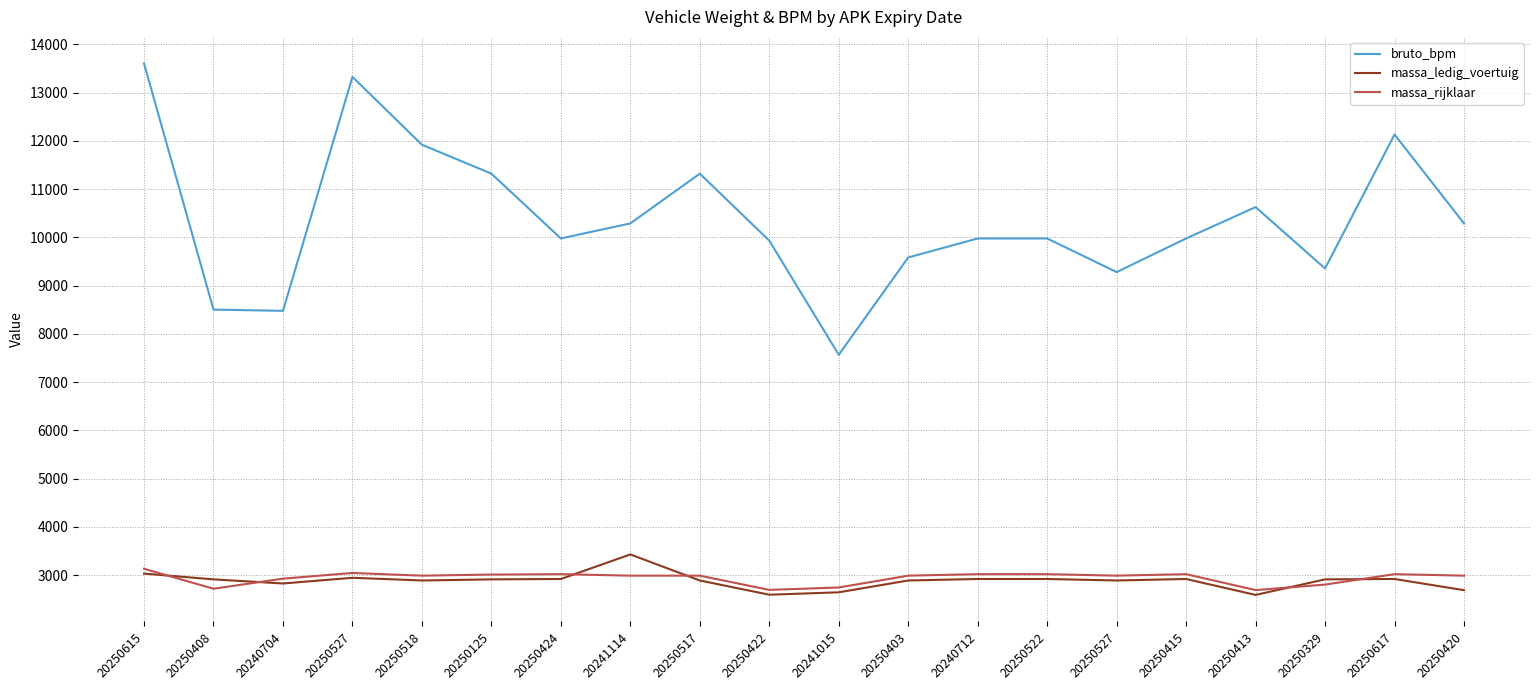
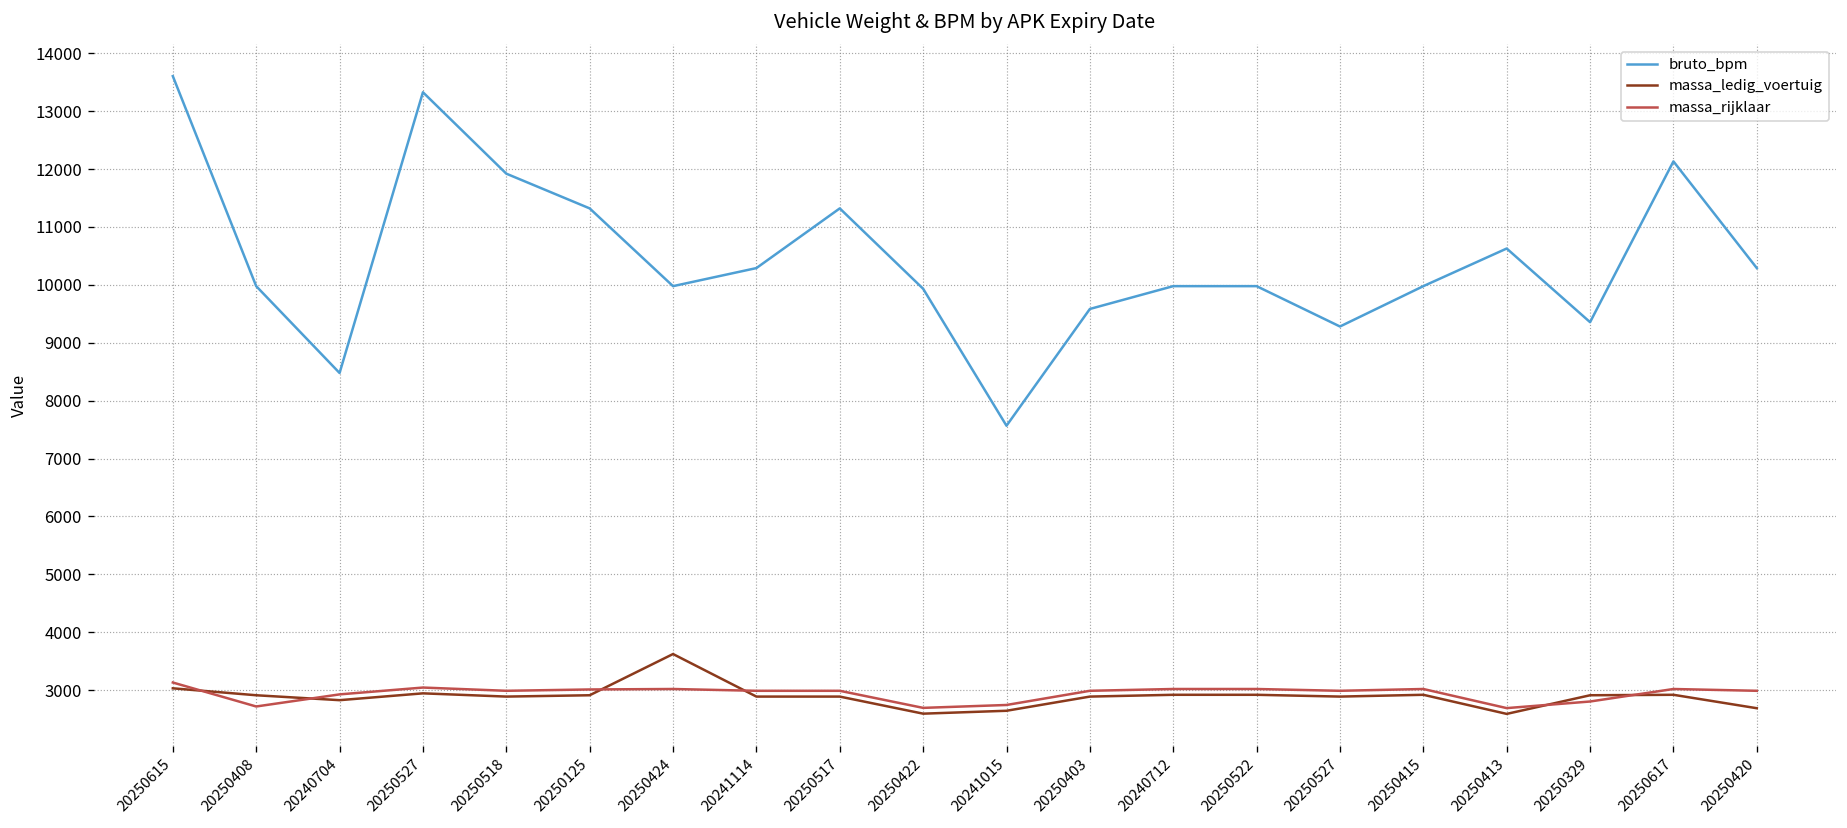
bruto_bpm, 20250408: 8500 -> 10000
massa_ledig_voertuig, 20250424: 2900 -> 3600
massa_ledig_voertuig, 20241114: 3400 -> 2900
